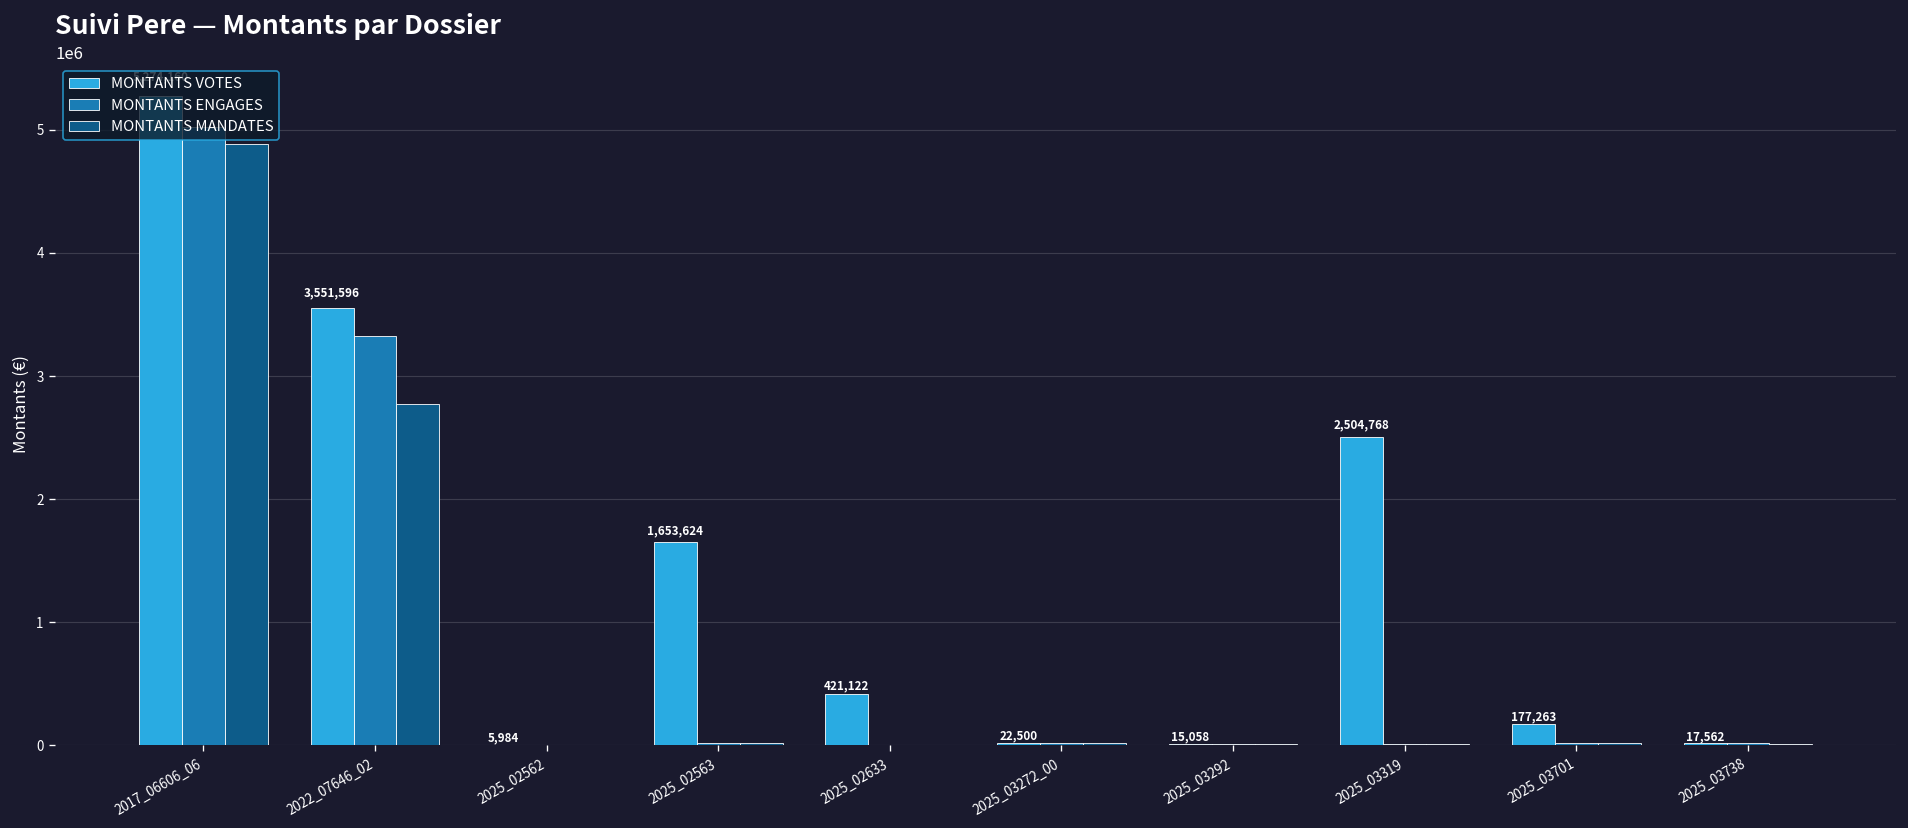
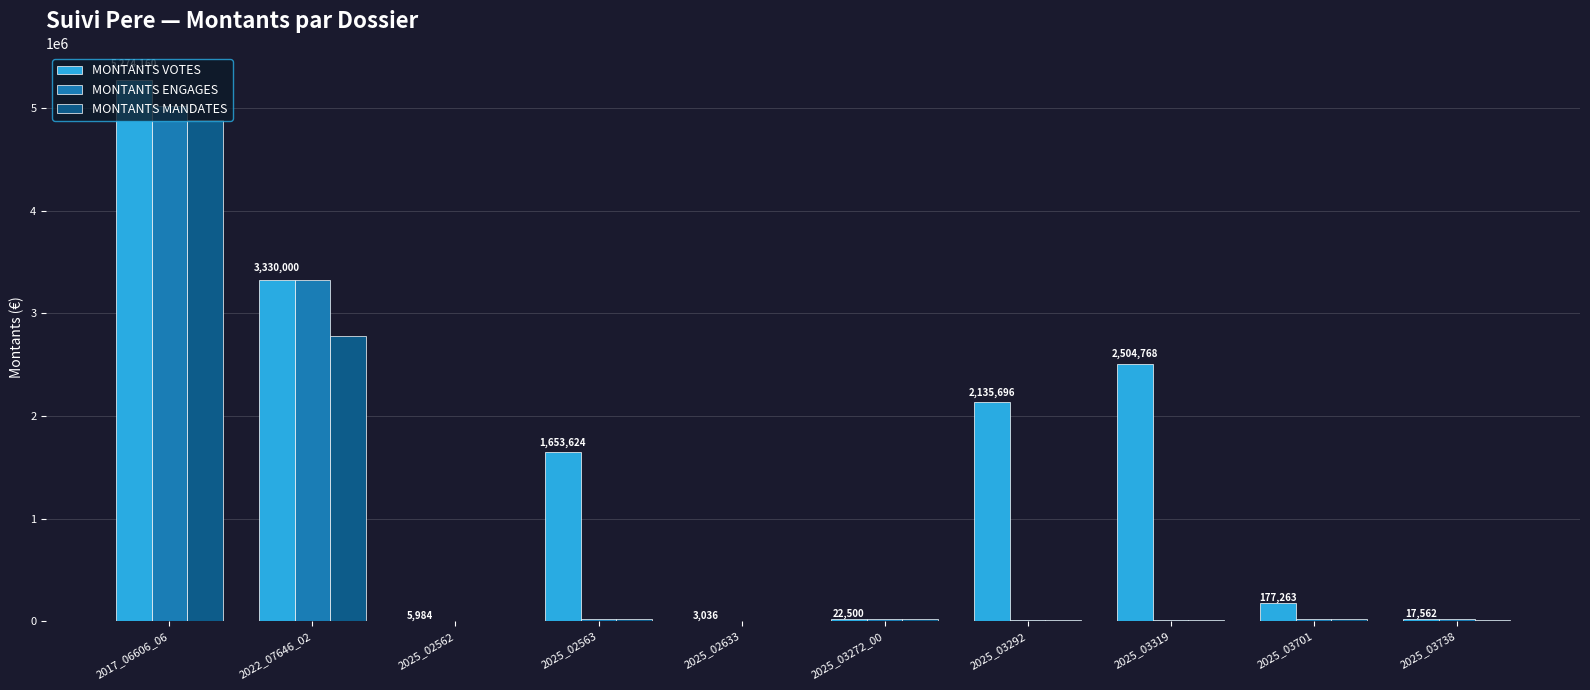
MONTANTS VOTES, 2022_07646_02: 3,551,596 -> 3,330,000
MONTANTS VOTES, 2025_02633: 421,122 -> 3,036
MONTANTS VOTES, 2025_03292: 15,058 -> 2,135,696
